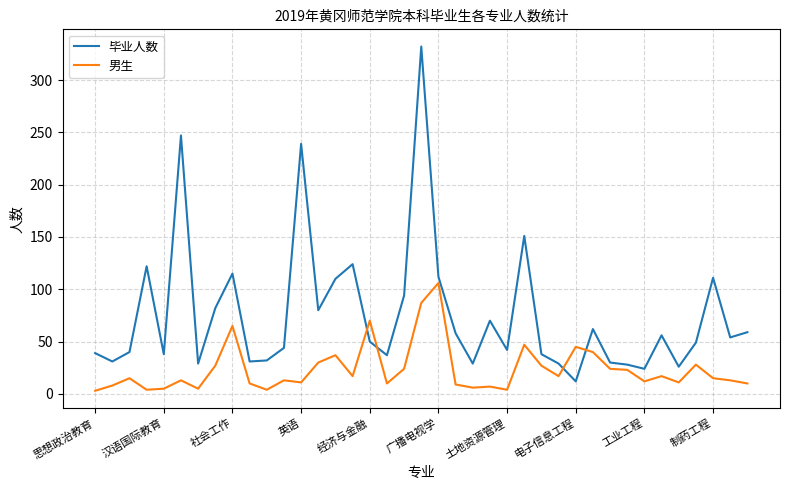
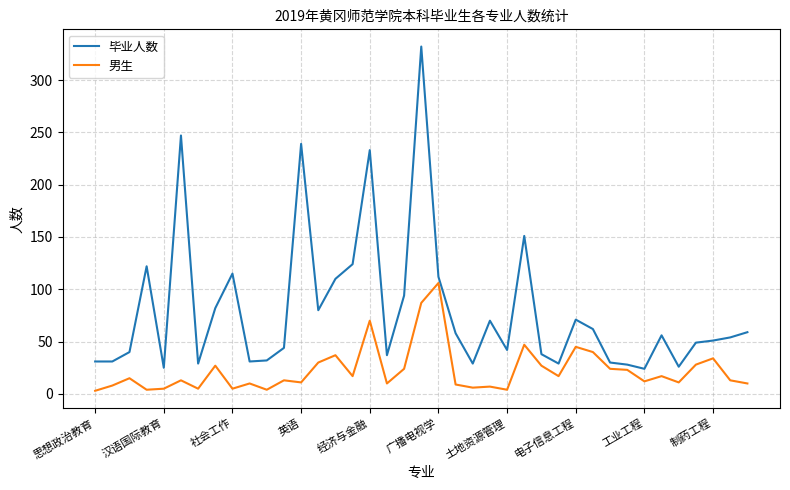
毕业人数, 思想政治教育: 39 -> 31
毕业人数, 汉语国际教育: 38 -> 25
男生, 社会工作: 65 -> 5
毕业人数, 经济与金融: 50 -> 233
毕业人数, 电子信息工程: 12 -> 71
毕业人数, 制药工程: 111 -> 51
男生, 制药工程: 15 -> 34
